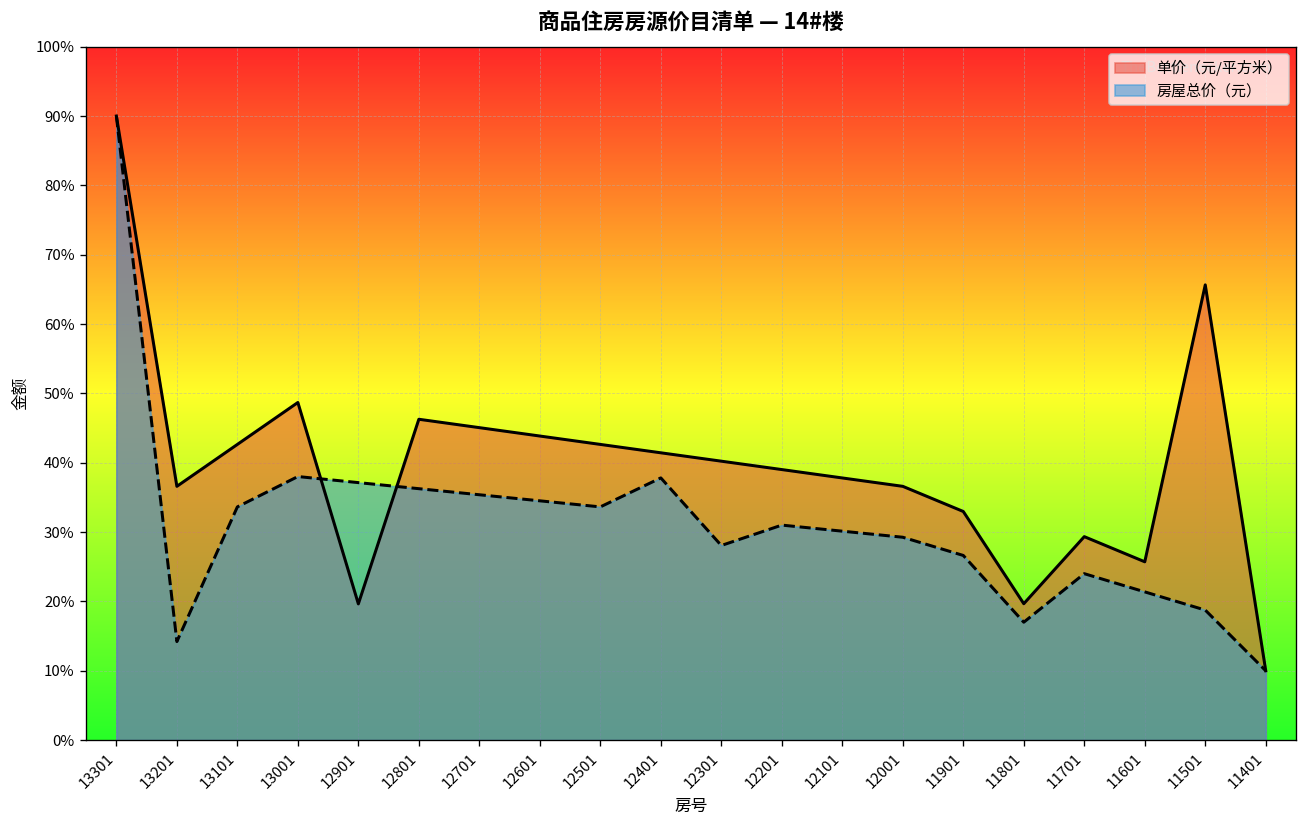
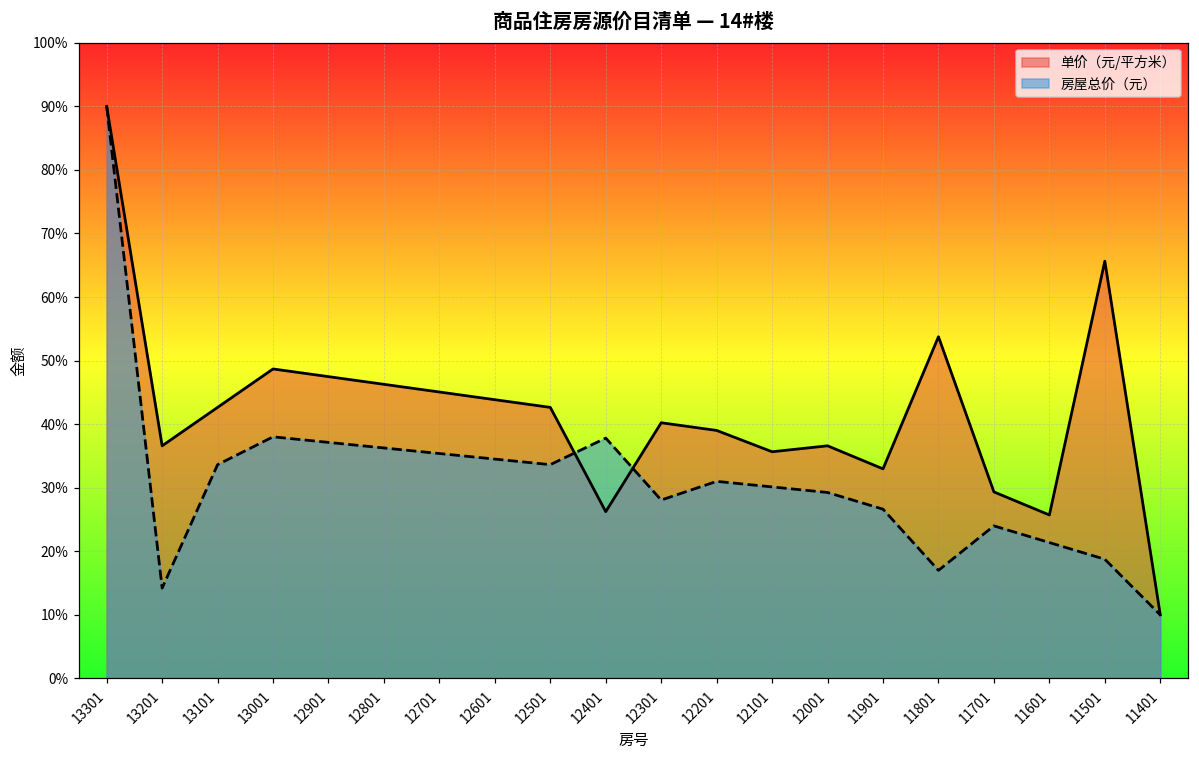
单价（元/平方米）, 12901: 20% -> 47%
单价（元/平方米）, 12401: 41% -> 26%
单价（元/平方米）, 12101: 38% -> 36%
单价（元/平方米）, 11801: 20% -> 54%
